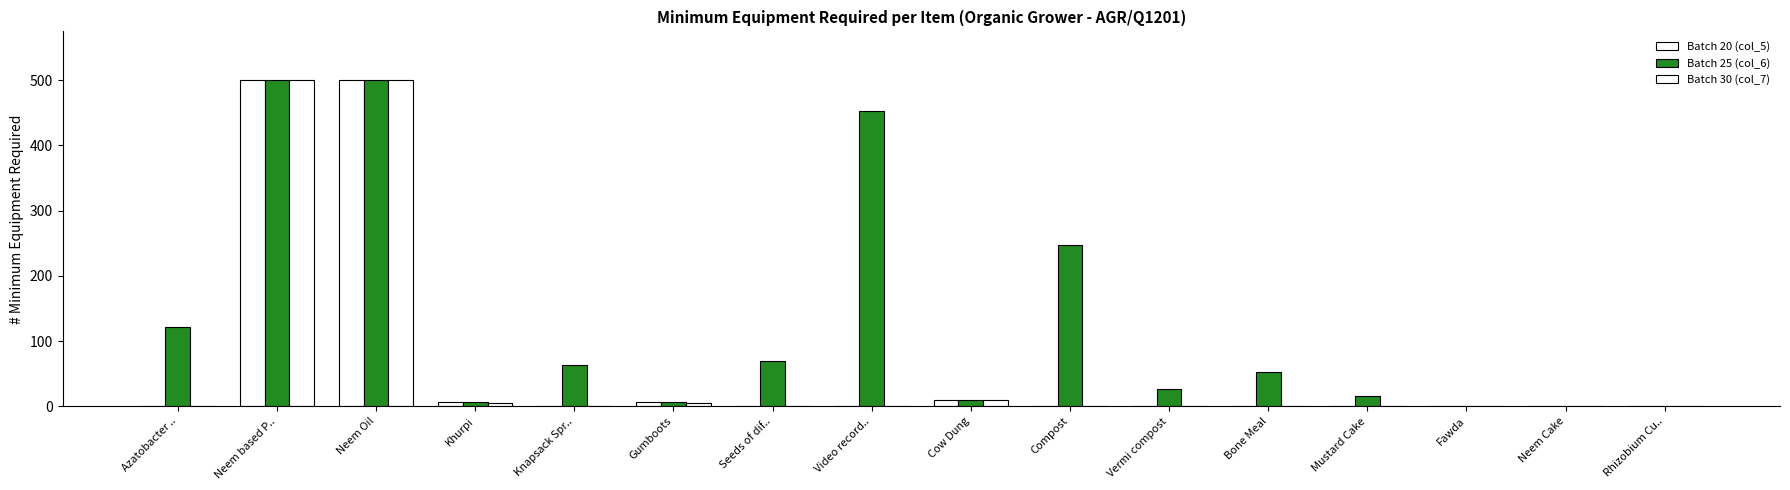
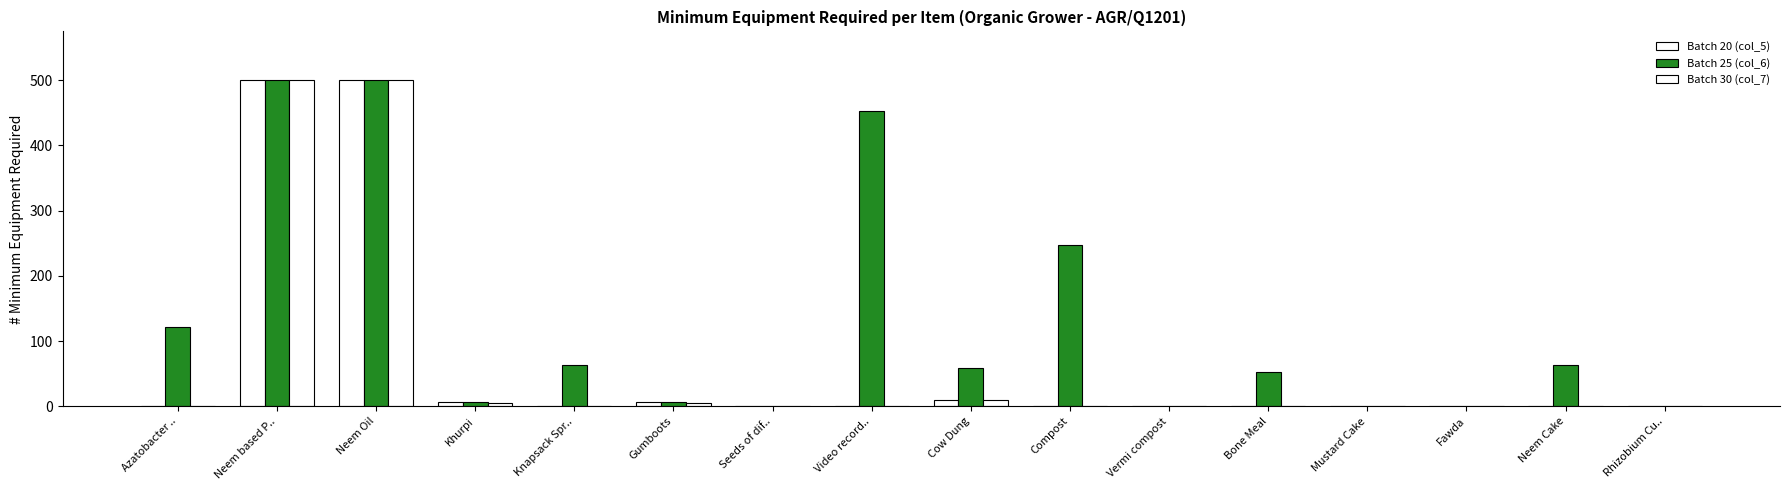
Batch 25 (col_6), Seeds of dif..: 70 -> 0
Batch 25 (col_6), Cow Dung: 10 -> 60
Batch 25 (col_6), Vermi compost: 30 -> 0
Batch 25 (col_6), Mustard Cake: 20 -> 0
Batch 25 (col_6), Neem Cake: 0 -> 60
